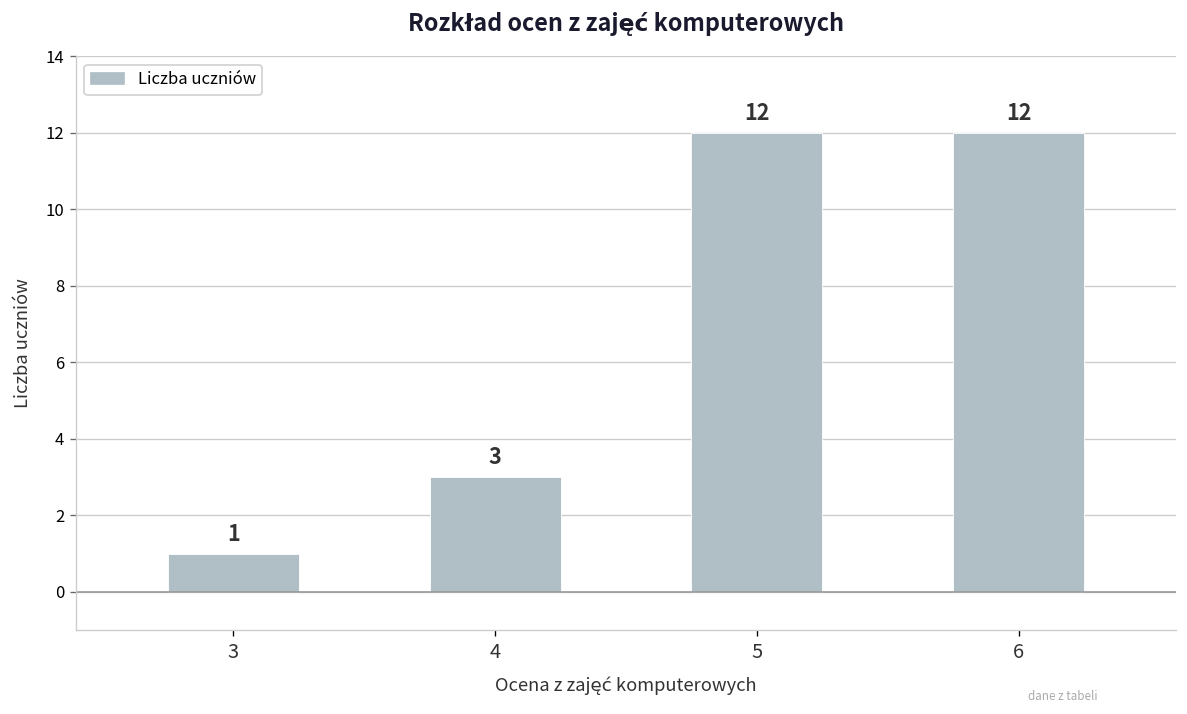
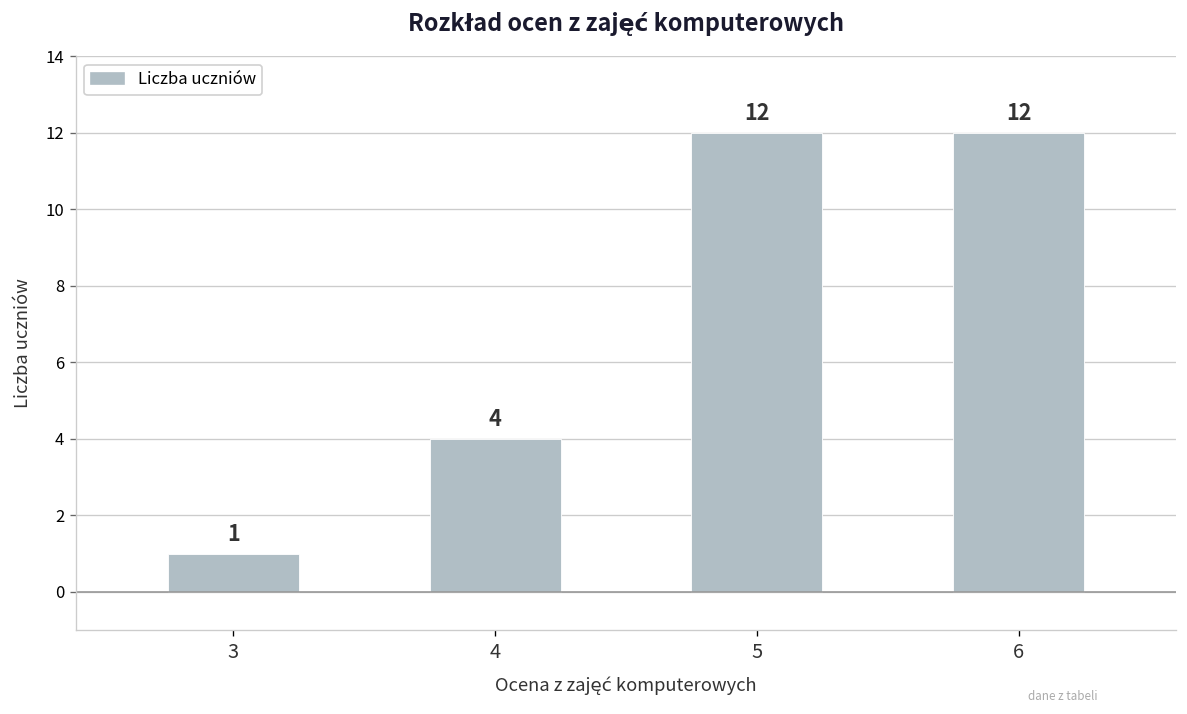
4: 3 -> 4
